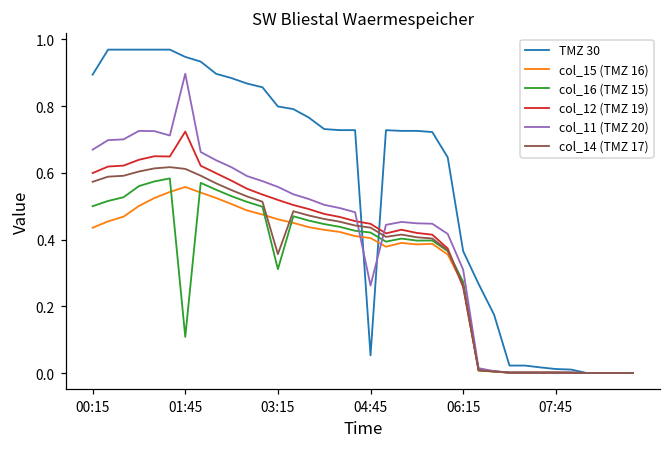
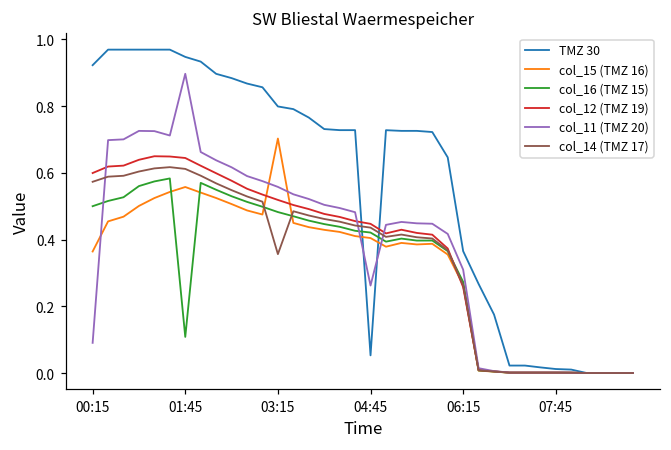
TMZ 30, 00:15: 0.89 -> 0.92
col_15 (TMZ 16), 00:15: 0.44 -> 0.36
col_11 (TMZ 20), 00:15: 0.67 -> 0.09
col_12 (TMZ 19), 01:45: 0.72 -> 0.64
col_15 (TMZ 16), 03:15: 0.46 -> 0.70
col_16 (TMZ 15), 03:15: 0.31 -> 0.48
